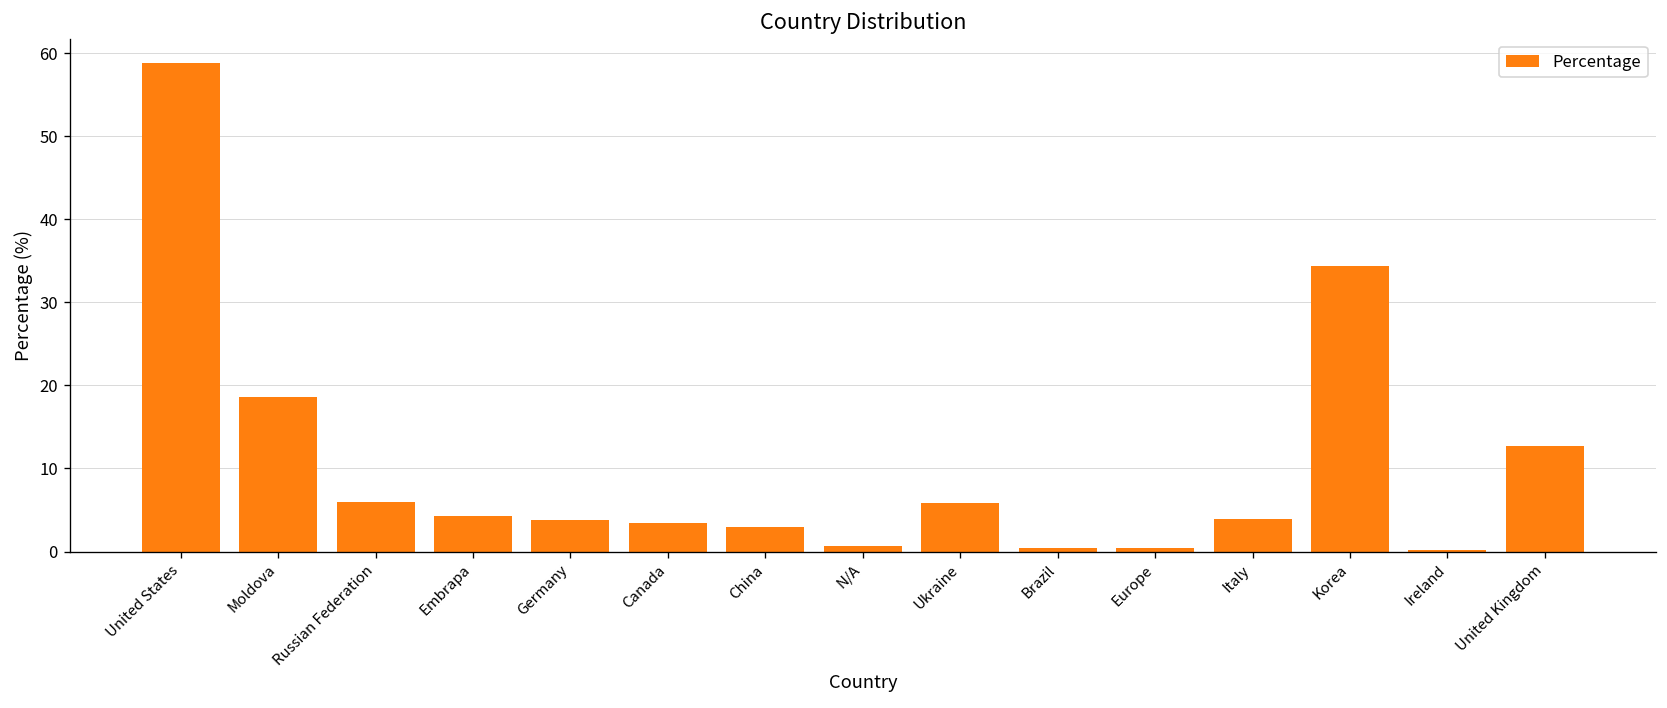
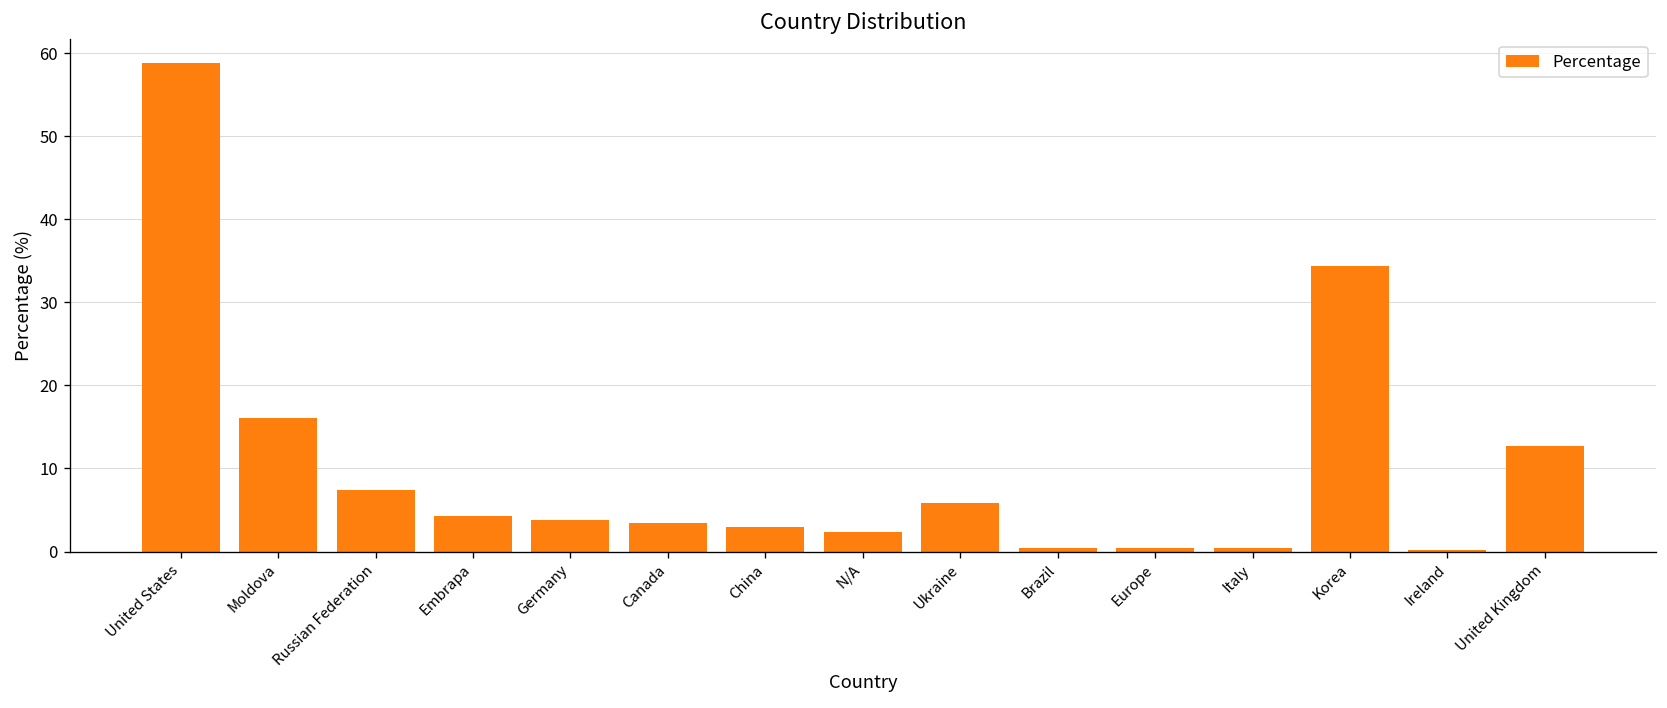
Moldova: 19 -> 16
Russian Federation: 6 -> 7
N/A: 1 -> 2
Italy: 4 -> 0
